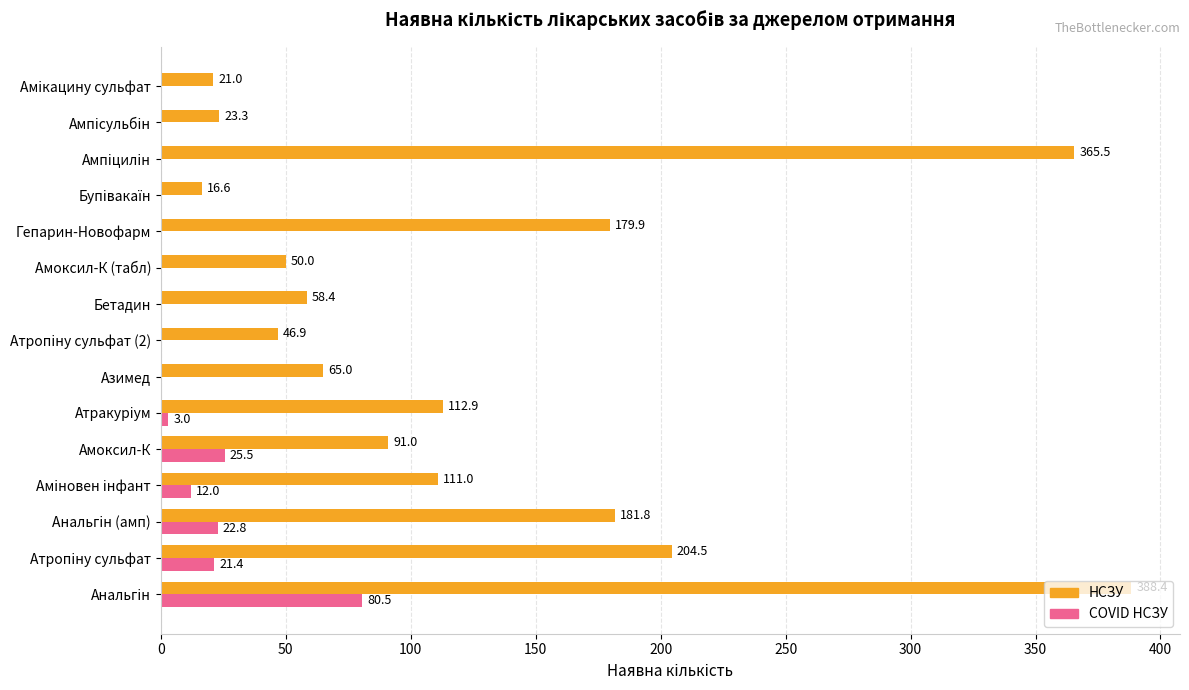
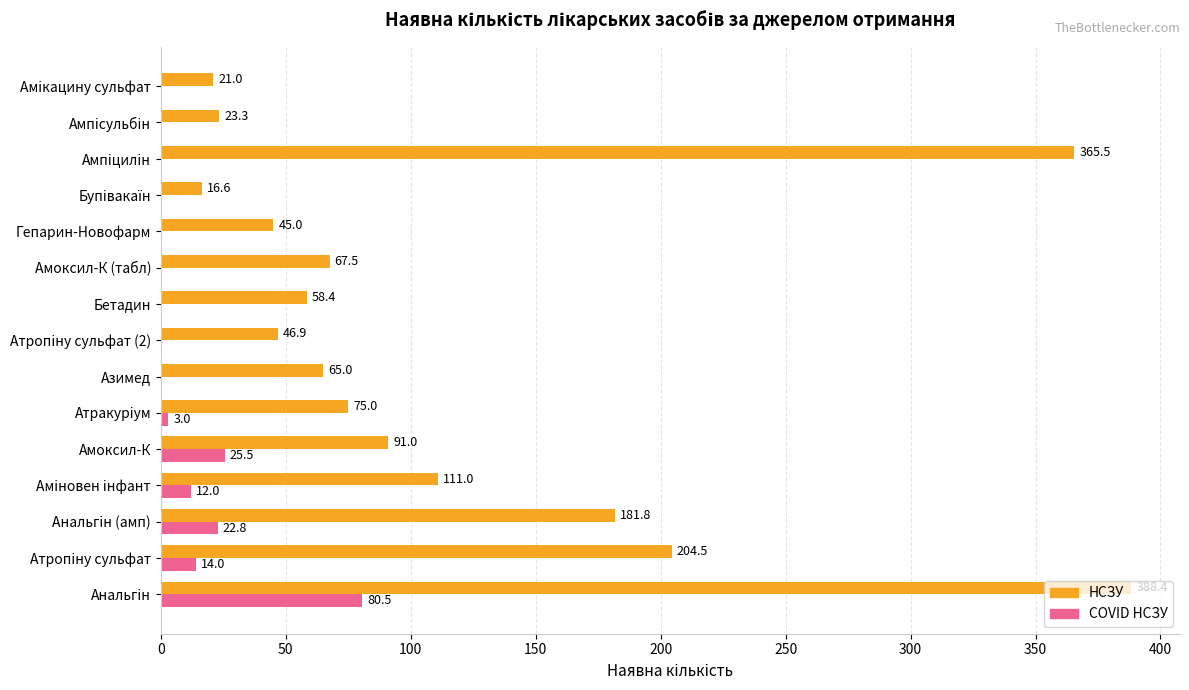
НСЗУ, Гепарин-Новофарм: 179.9 -> 45.0
НСЗУ, Амоксил-К (табл): 50.0 -> 67.5
НСЗУ, Атракуріум: 112.9 -> 75.0
COVID НСЗУ, Атропіну сульфат: 21.4 -> 14.0
